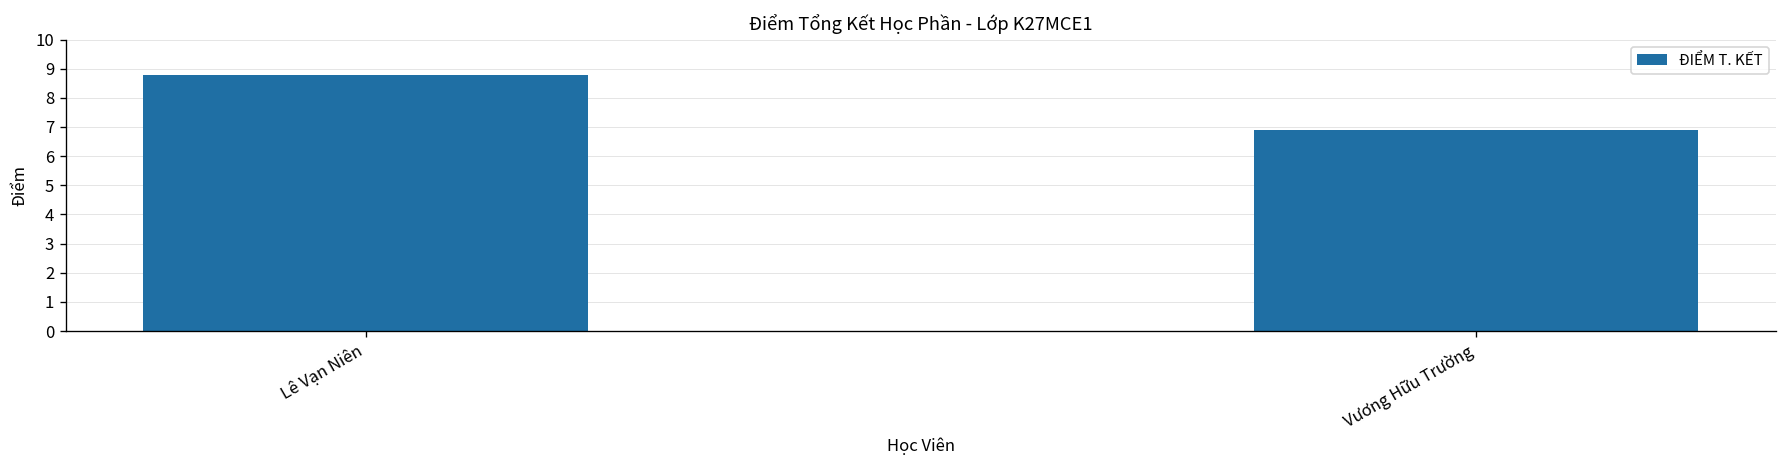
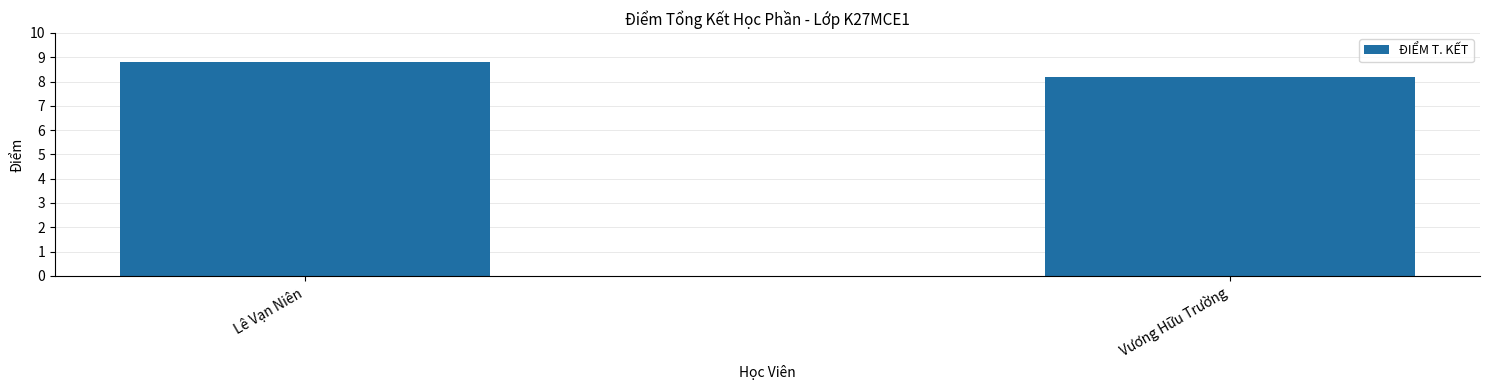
Vương Hữu Trường: 6.9 -> 8.2
